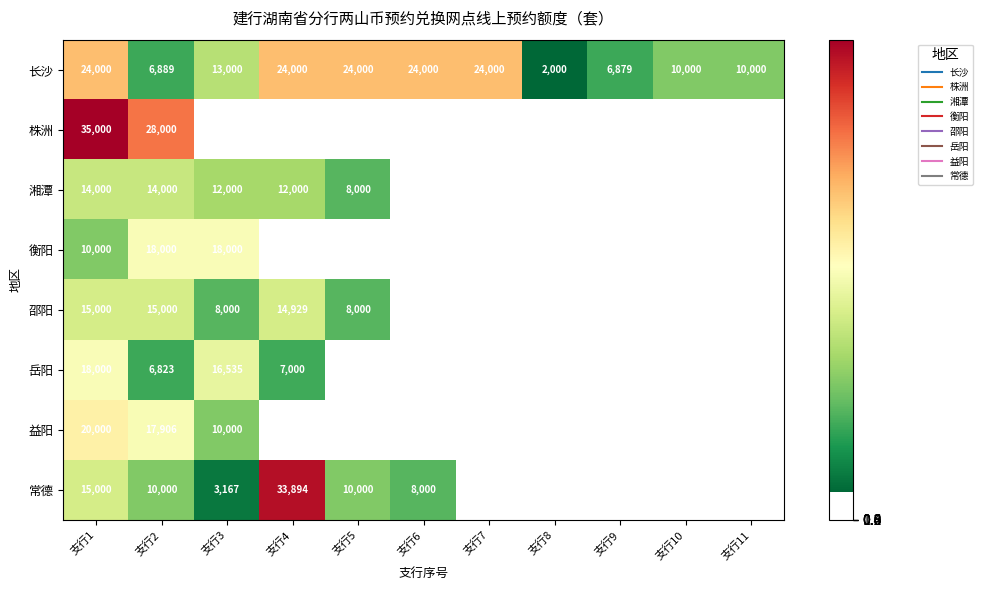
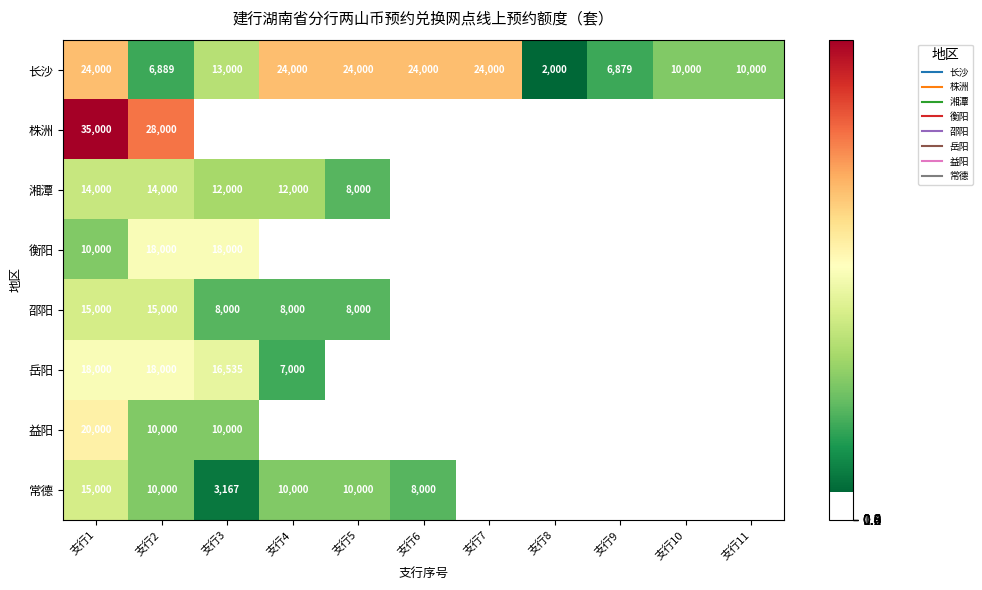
邵阳, 支行4: 14,929 -> 8,000
岳阳, 支行2: 6,823 -> 18,000
益阳, 支行2: 17,906 -> 10,000
常德, 支行4: 33,894 -> 10,000
